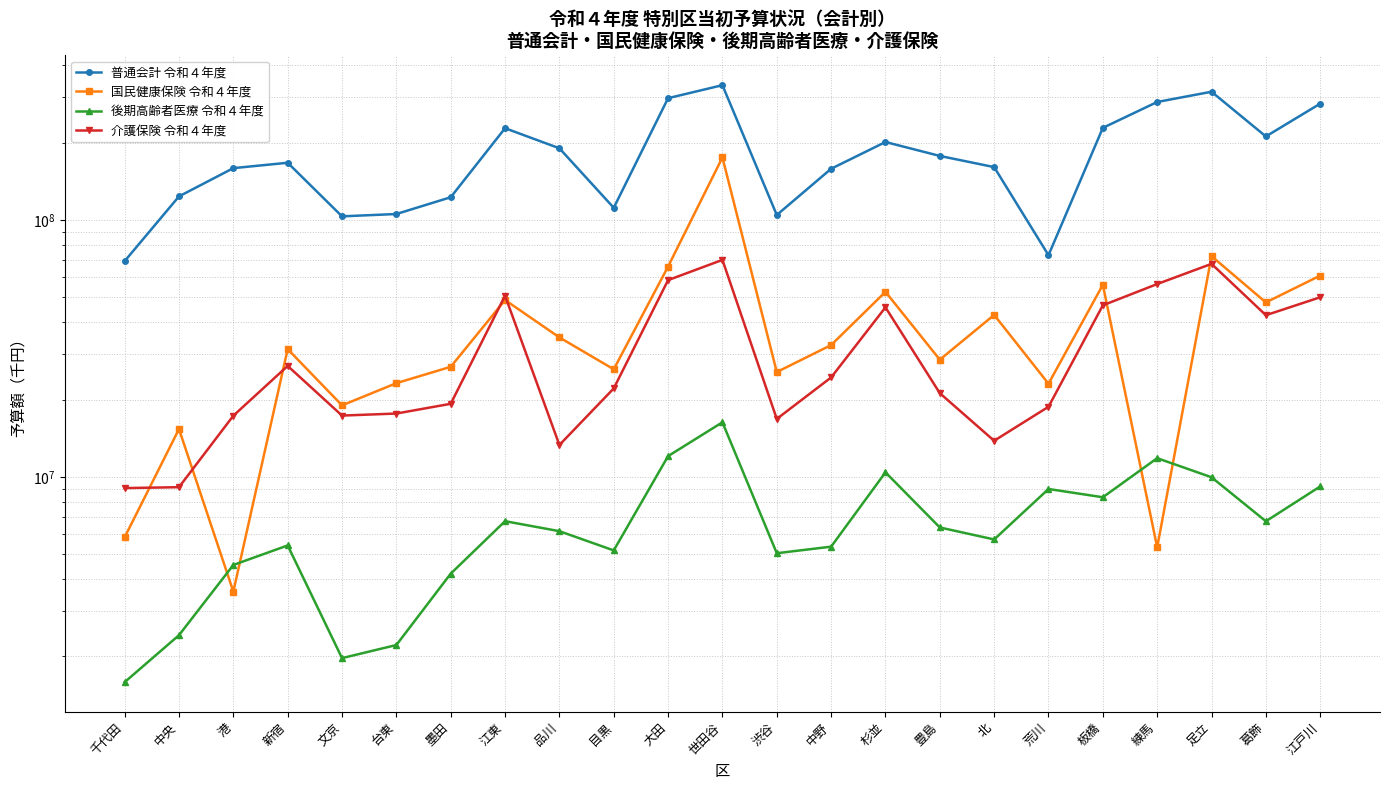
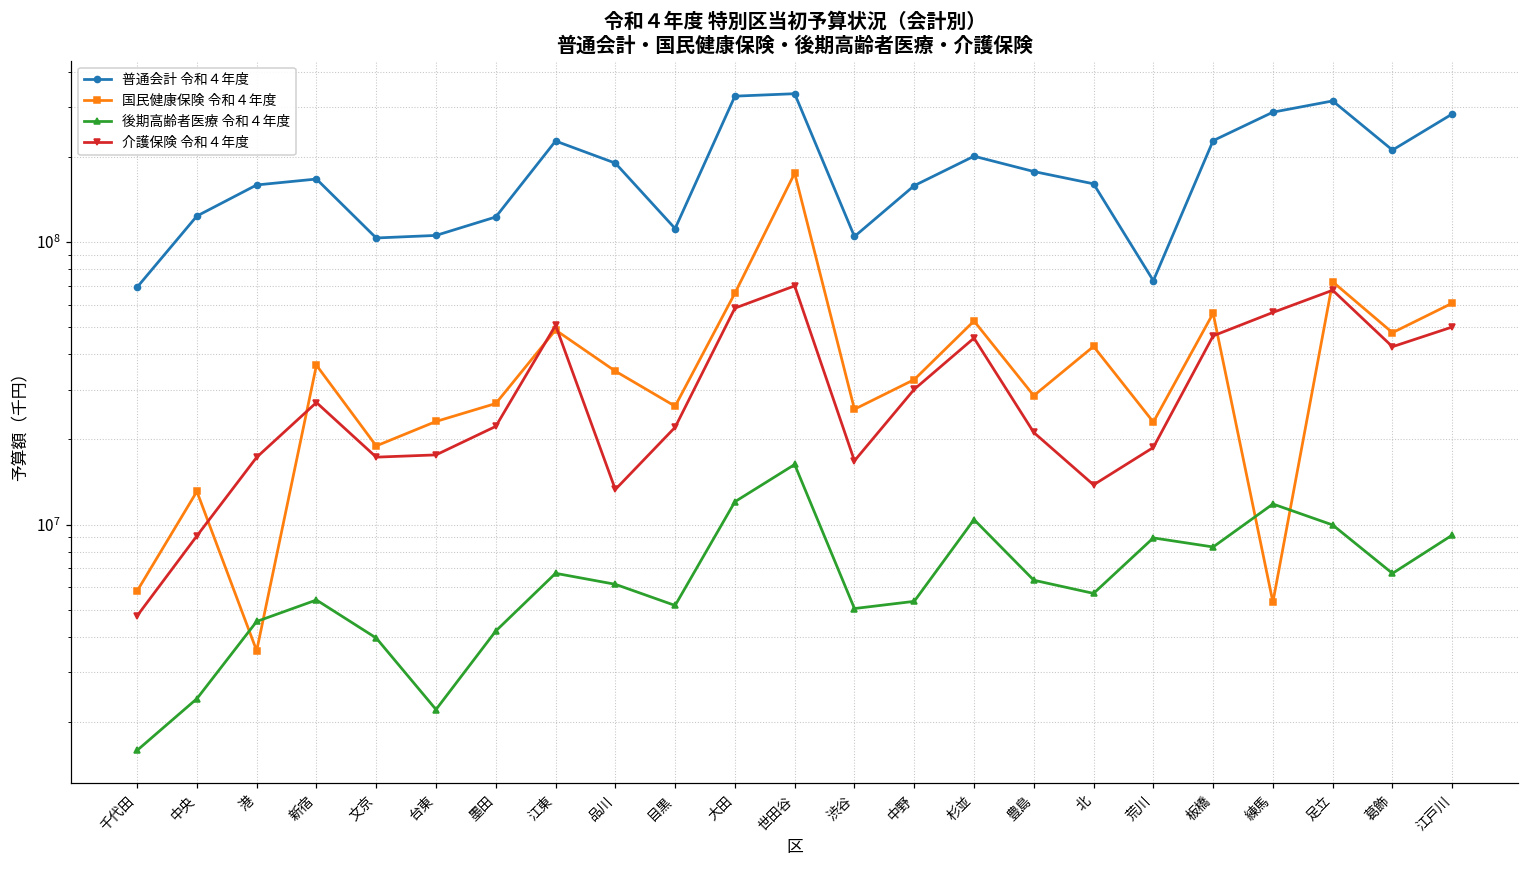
介護保険 令和４年度, 千代田: 9000000 -> 4700000
国民健康保険 令和４年度, 中央: 15000000 -> 13000000
国民健康保険 令和４年度, 新宿: 31000000 -> 37000000
後期高齢者医療 令和４年度, 文京: 2000000 -> 4000000
介護保険 令和４年度, 墨田: 19000000 -> 22000000
普通会計 令和４年度, 大田: 300000000 -> 330000000
介護保険 令和４年度, 中野: 24000000 -> 30000000
